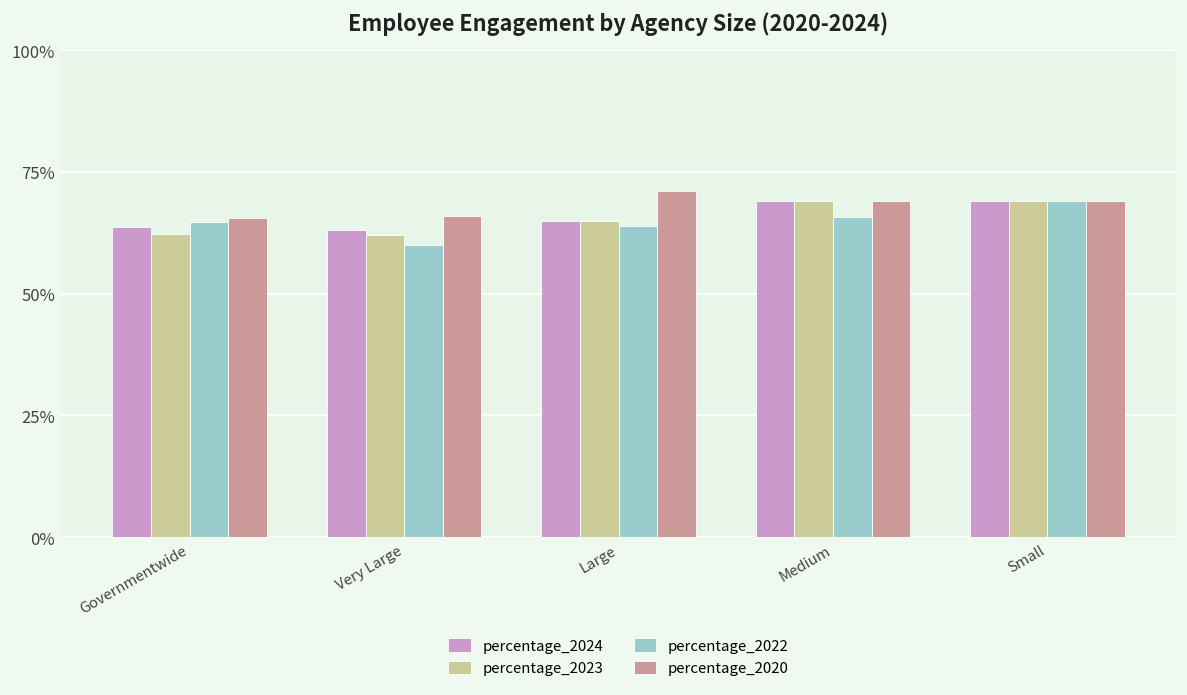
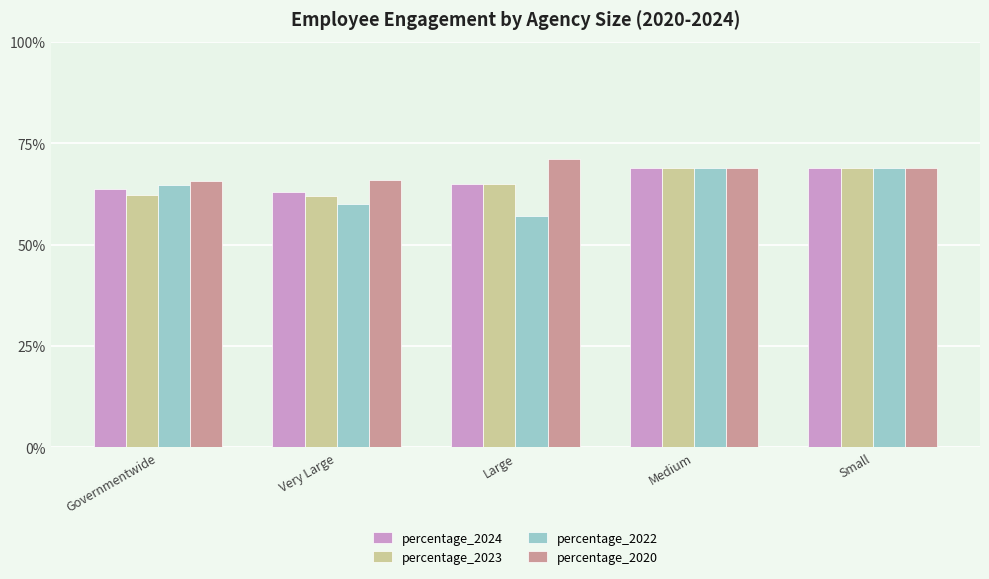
percentage_2022, Large: 64% -> 57%
percentage_2022, Medium: 66% -> 69%
